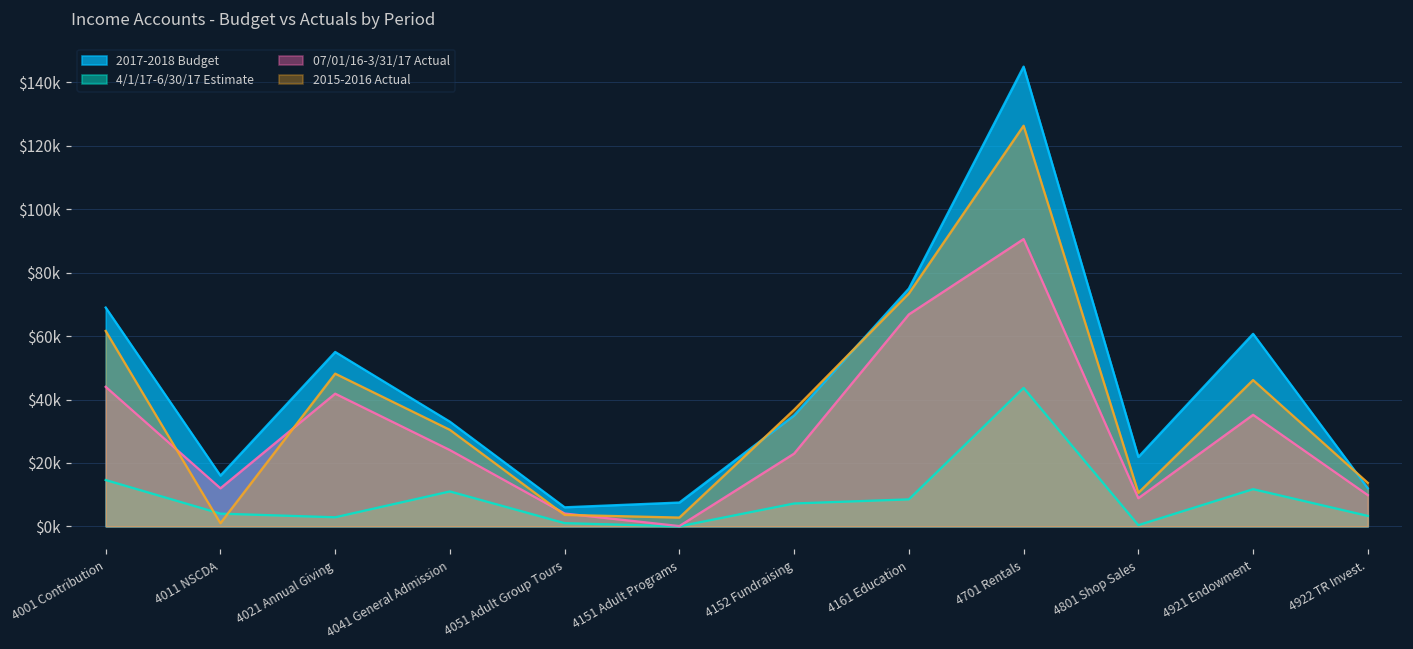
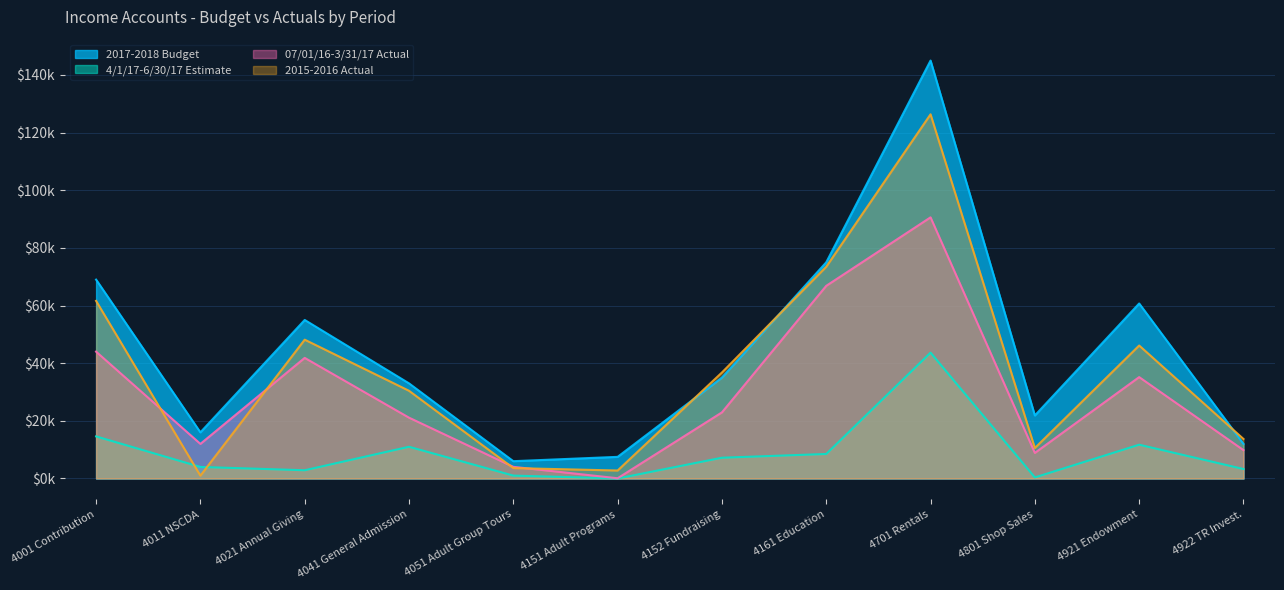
07/01/16-3/31/17 Actual, 4041 General Admission: $24000 -> $21000
